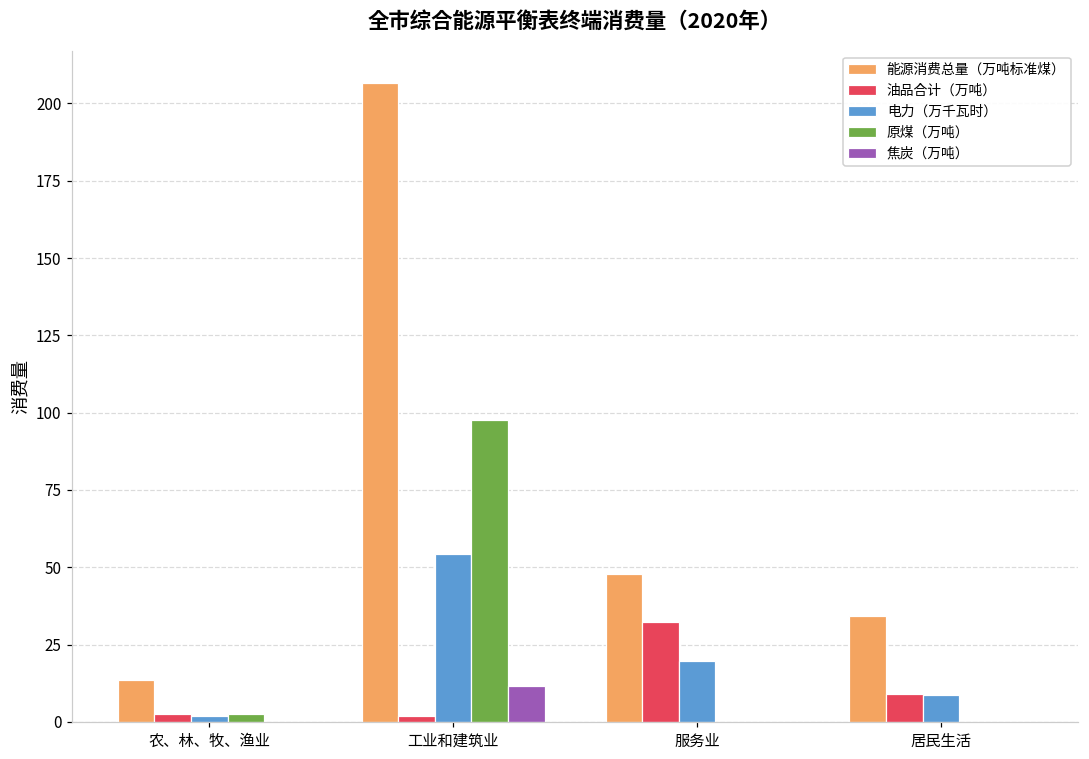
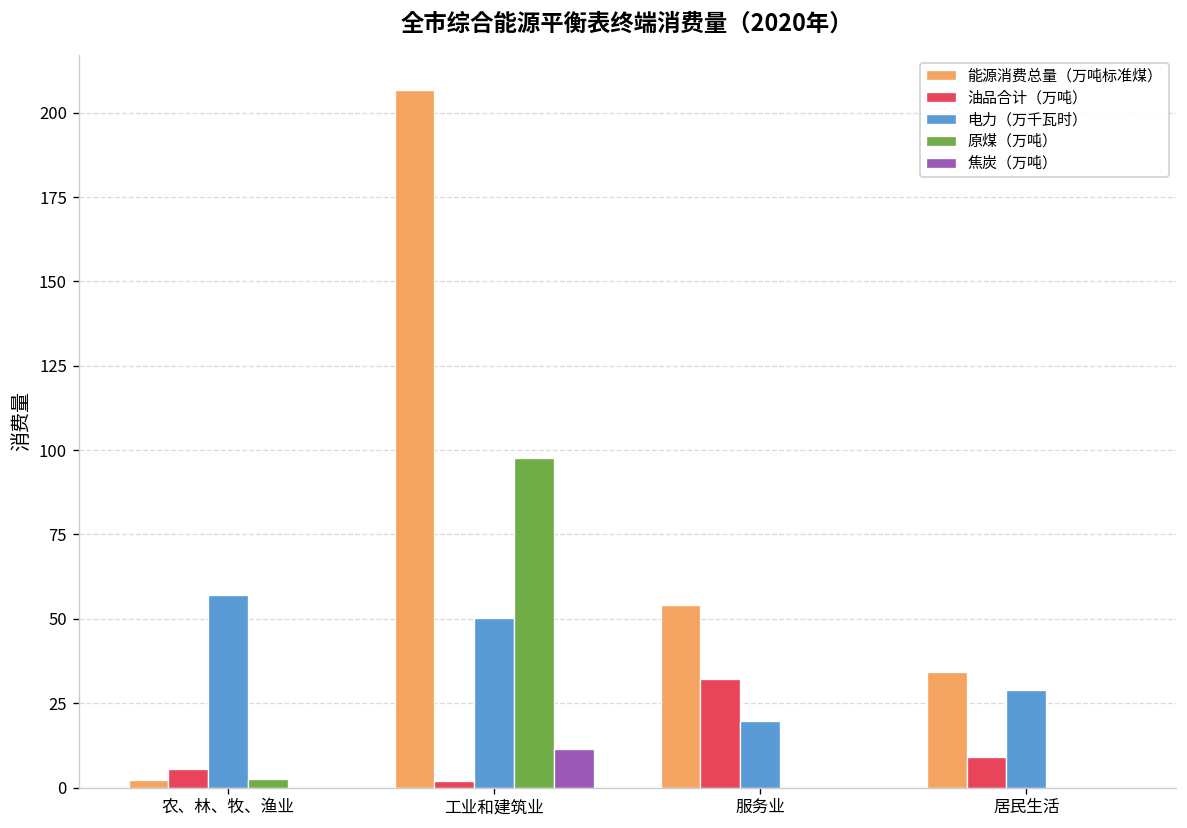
能源消费总量（万吨标准煤）, 农、林、牧、渔业: 14 -> 2
油品合计（万吨）, 农、林、牧、渔业: 2 -> 6
电力（万千瓦时）, 农、林、牧、渔业: 2 -> 57
电力（万千瓦时）, 工业和建筑业: 54 -> 50
能源消费总量（万吨标准煤）, 服务业: 48 -> 54
电力（万千瓦时）, 居民生活: 9 -> 29
